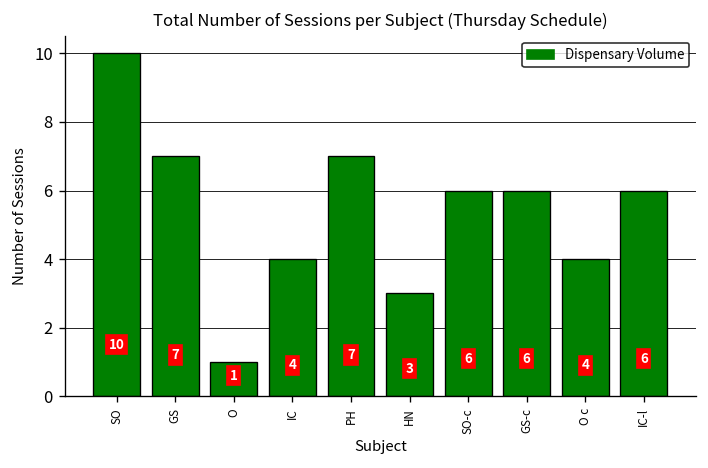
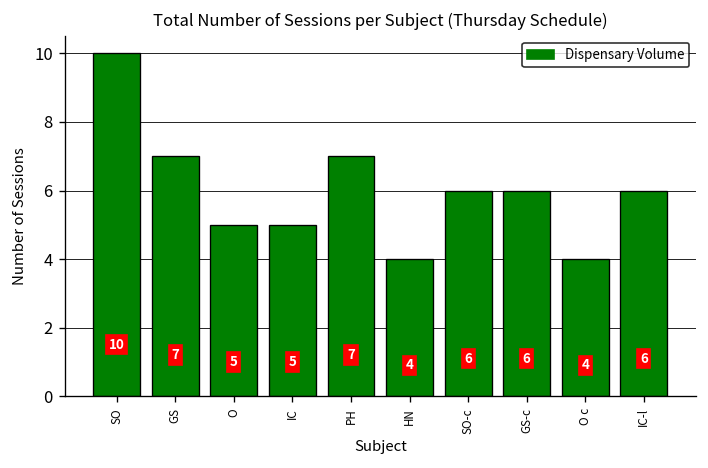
O: 1 -> 5
IC: 4 -> 5
HN: 3 -> 4
